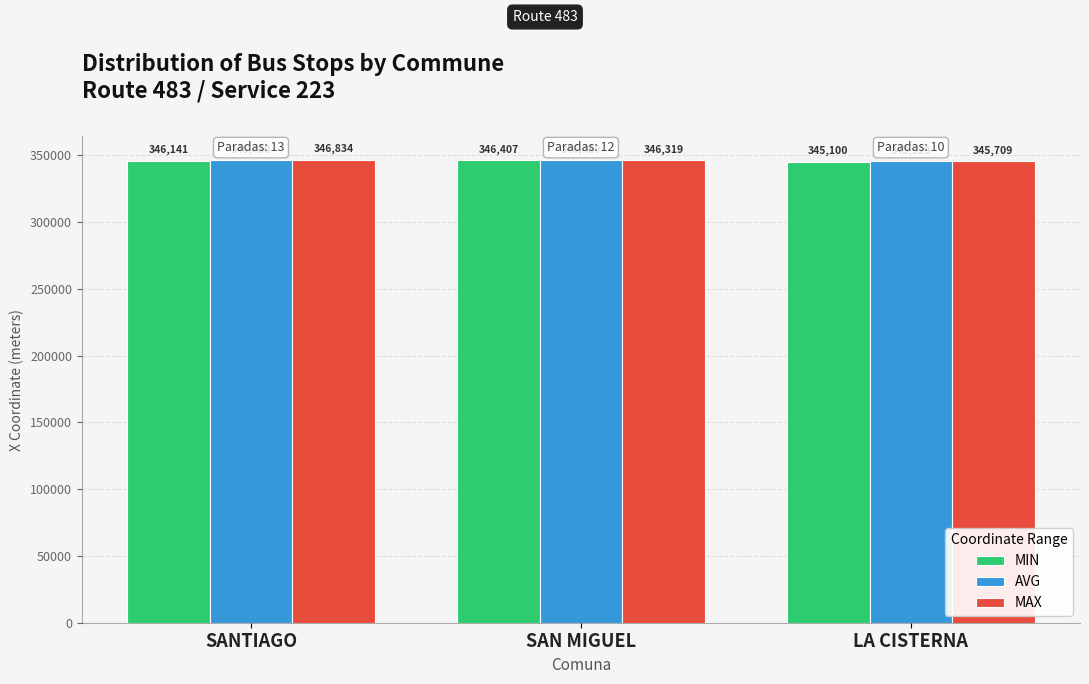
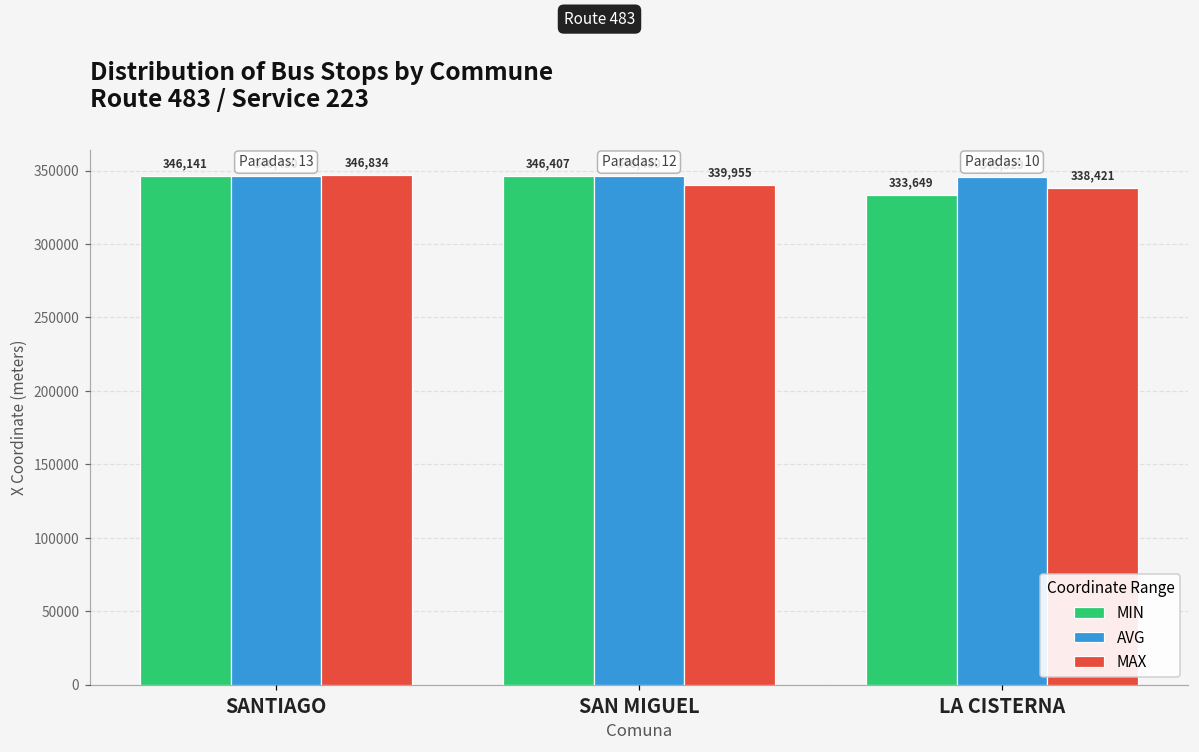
MAX, SAN MIGUEL: 346,319 -> 339,955
MIN, LA CISTERNA: 345,100 -> 333,649
MAX, LA CISTERNA: 345,709 -> 338,421
